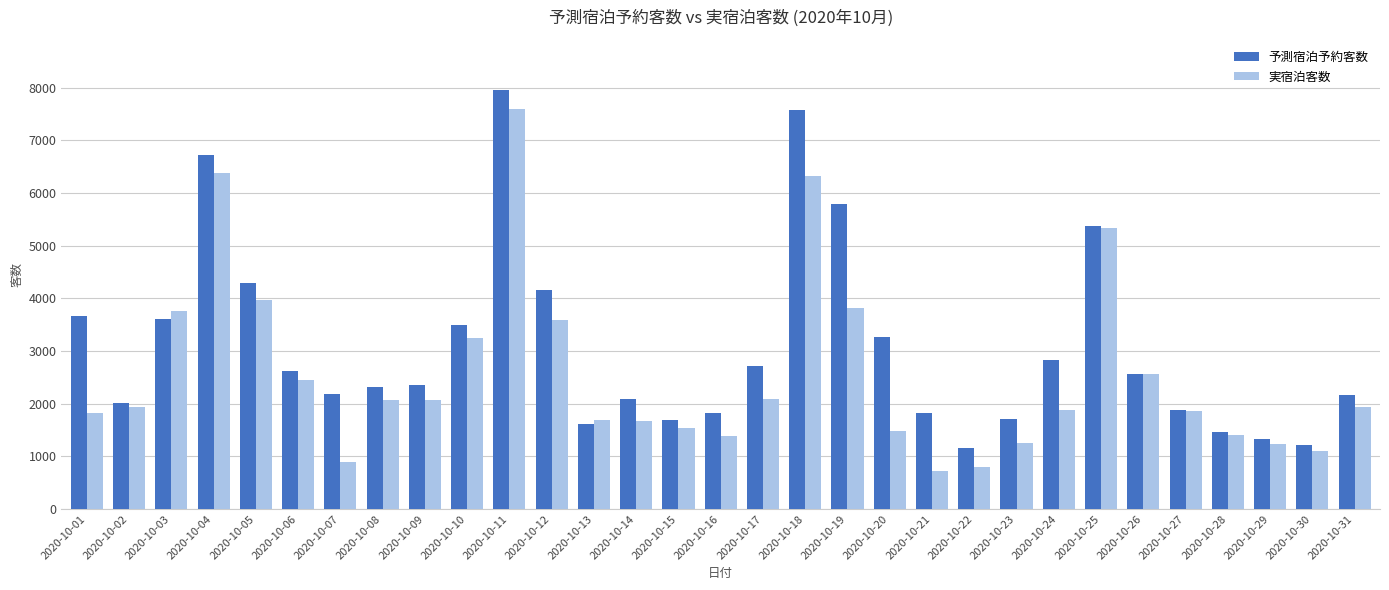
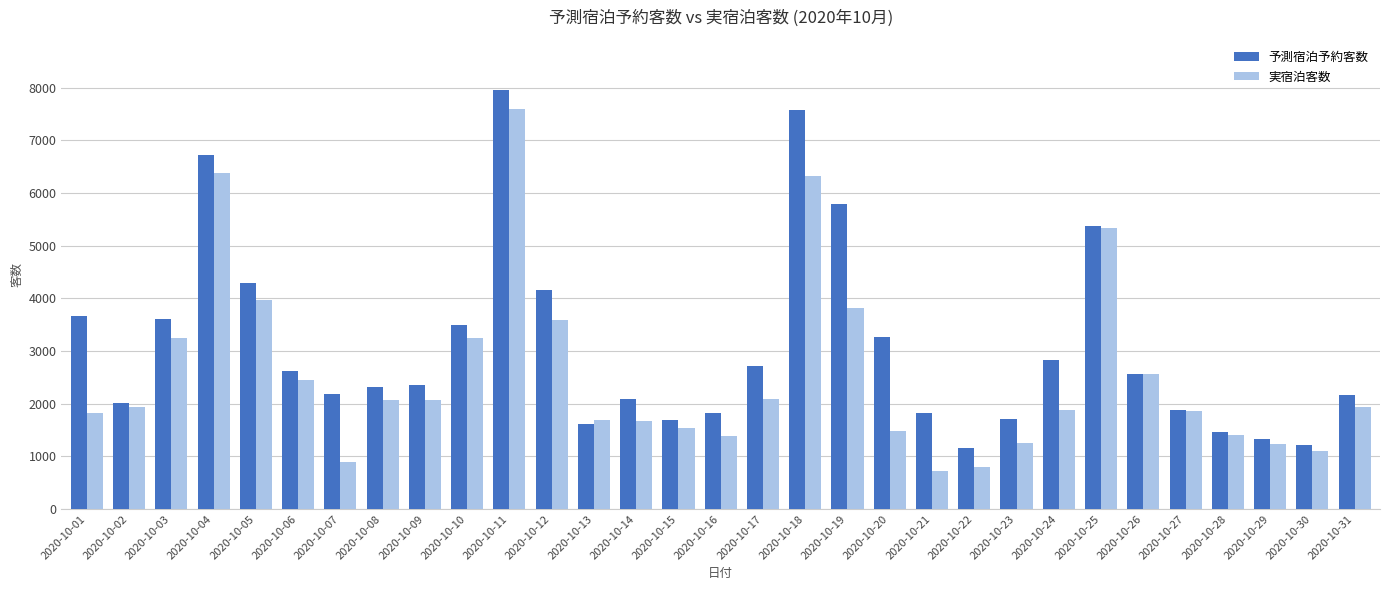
実宿泊客数, 2020-10-03: 3800 -> 3200
